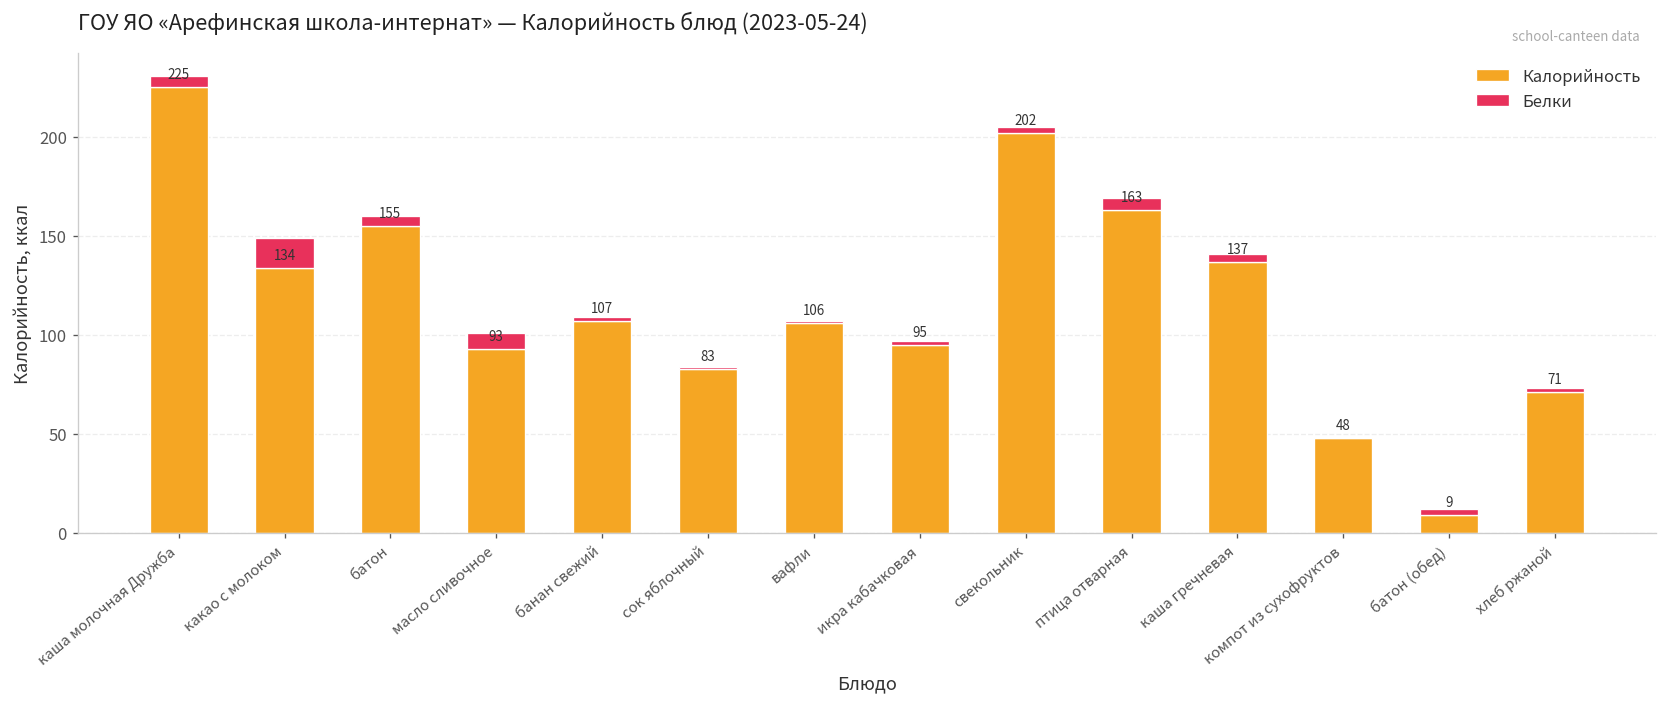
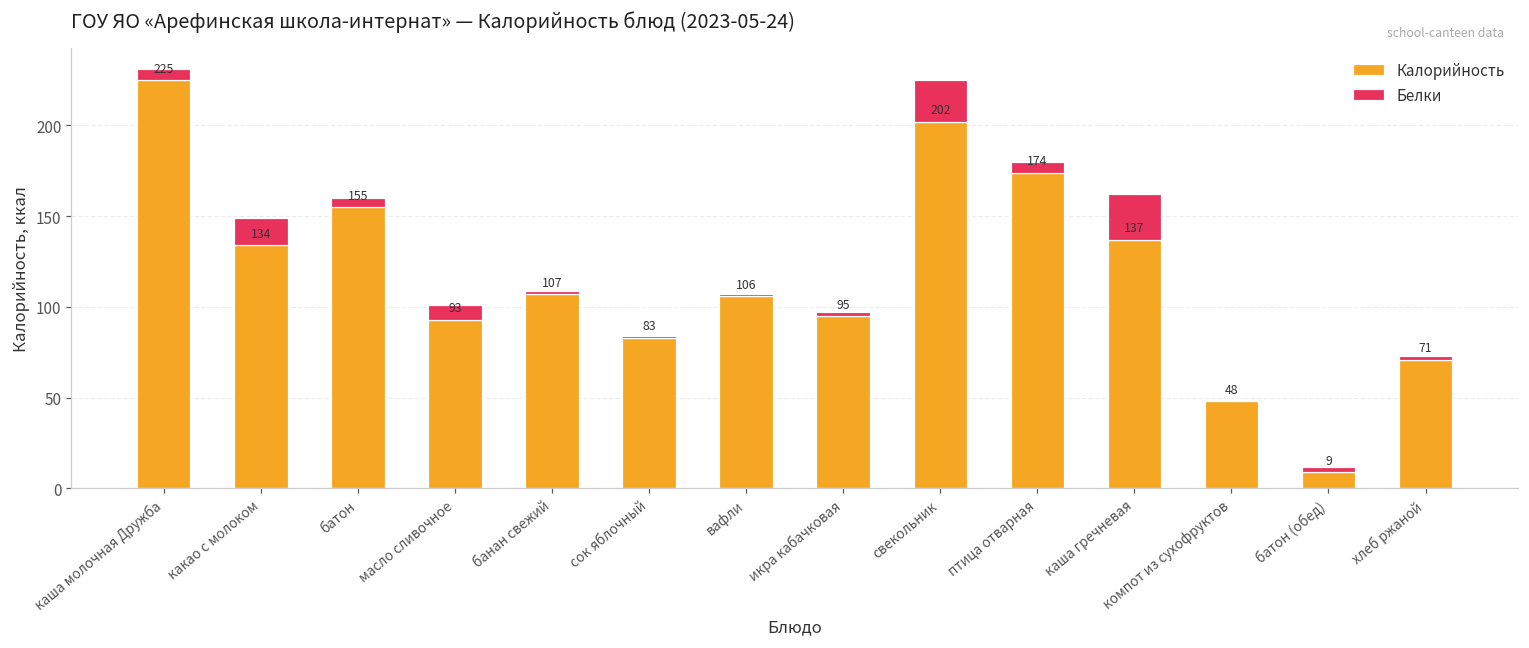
Белки, свекольник: 3 -> 23
Калорийность, птица отварная: 163 -> 174
Белки, каша гречневая: 4 -> 25
